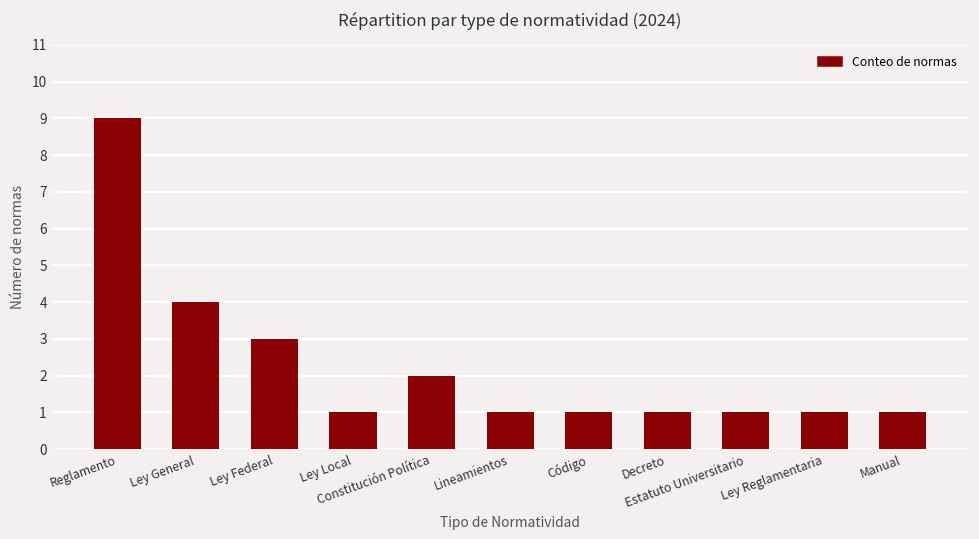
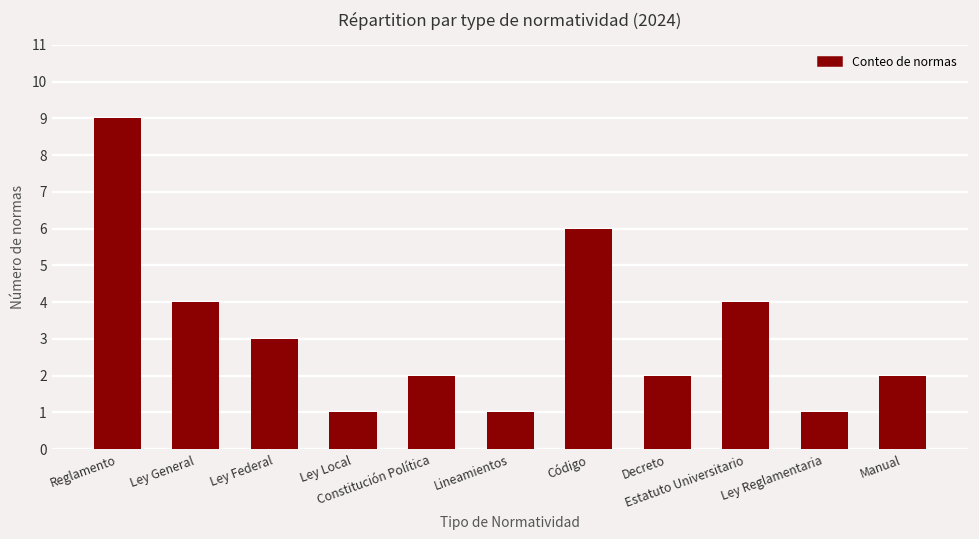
Código: 1 -> 6
Decreto: 1 -> 2
Estatuto Universitario: 1 -> 4
Manual: 1 -> 2
